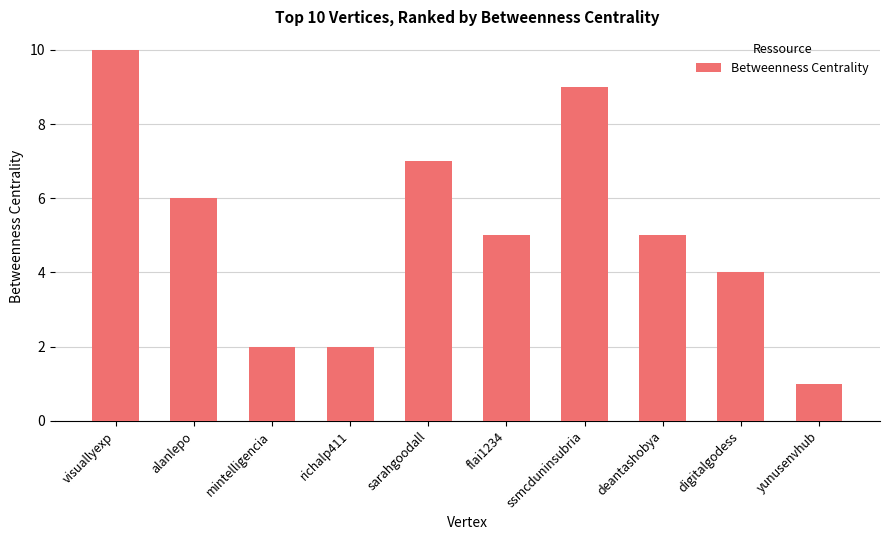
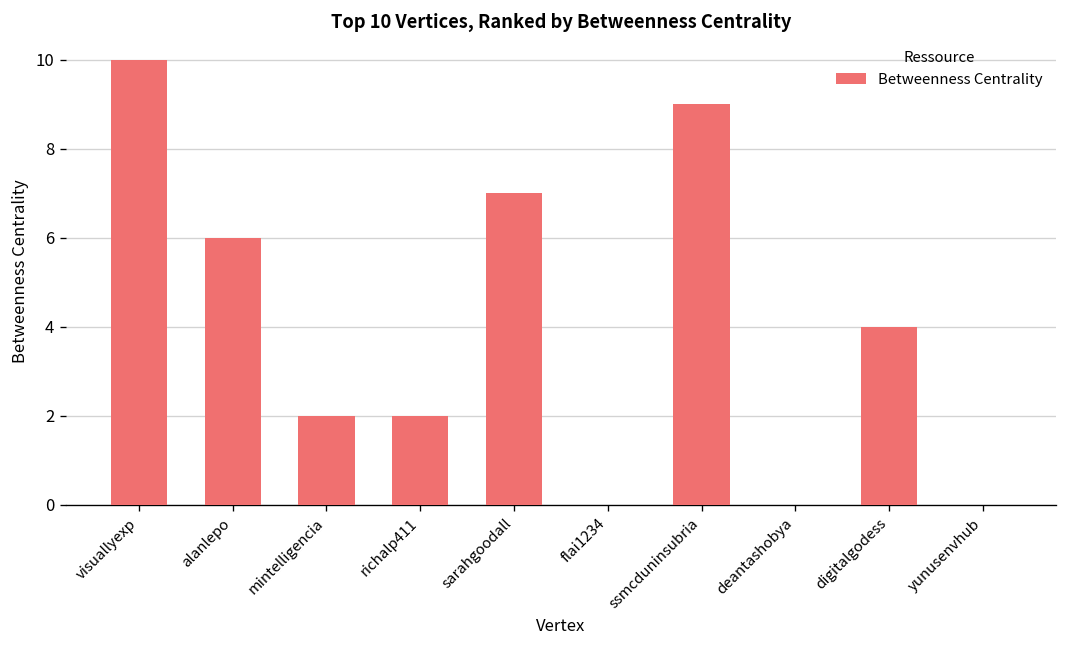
flai1234: 5 -> 0
deantashobya: 5 -> 0
yunusenvhub: 1 -> 0
